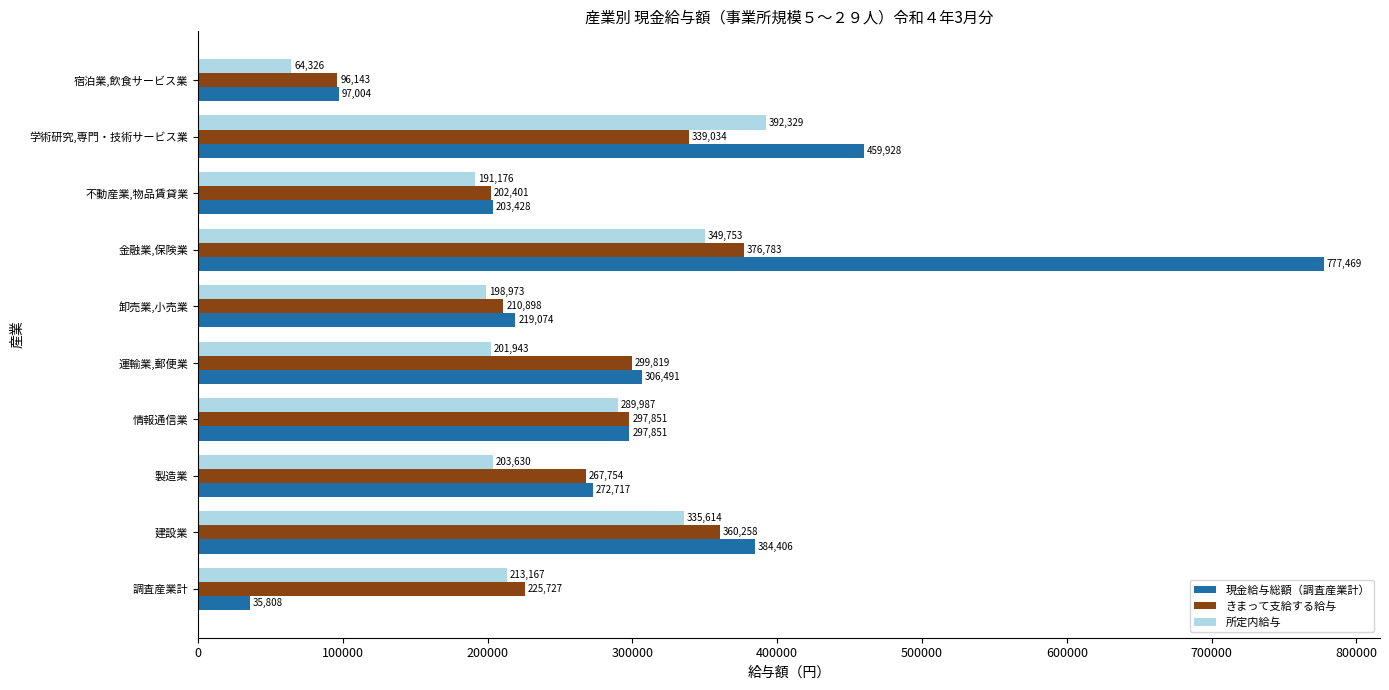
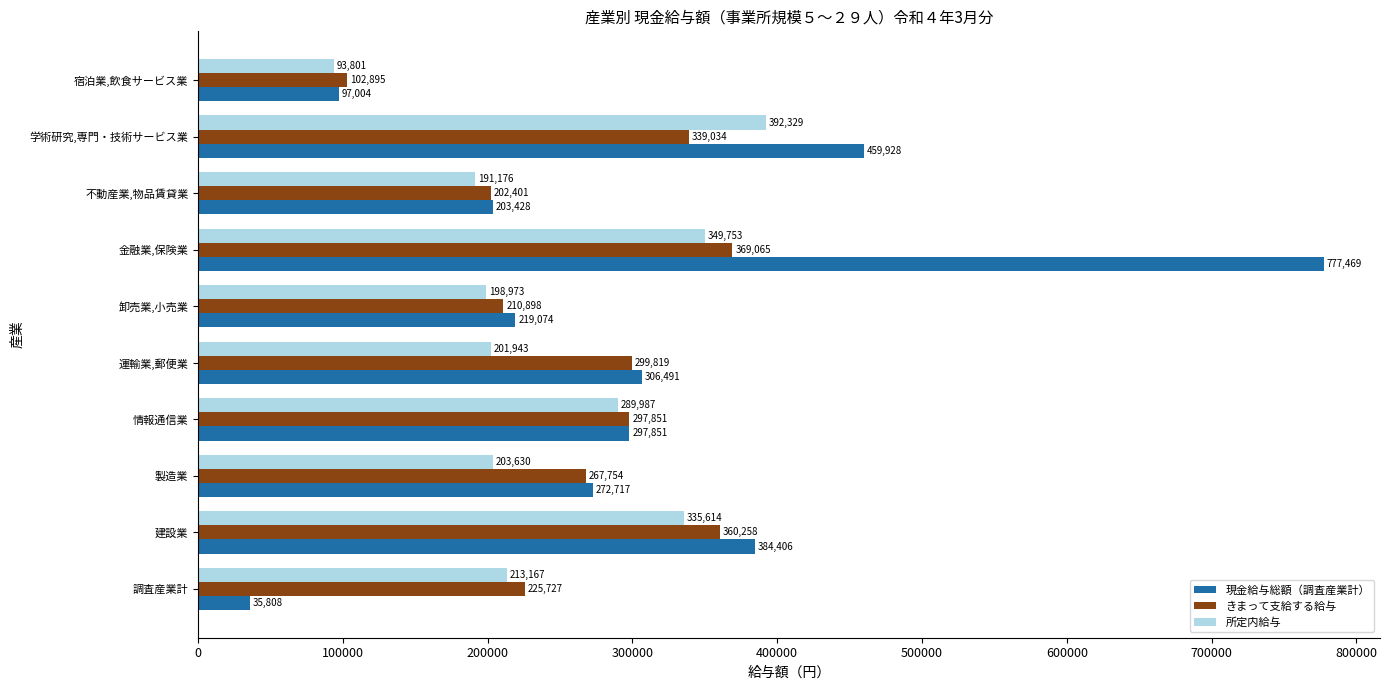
所定内給与, 宿泊業,飲食サービス業: 64,326 -> 93,801
きまって支給する給与, 宿泊業,飲食サービス業: 96,143 -> 102,895
きまって支給する給与, 金融業,保険業: 376,783 -> 369,065
